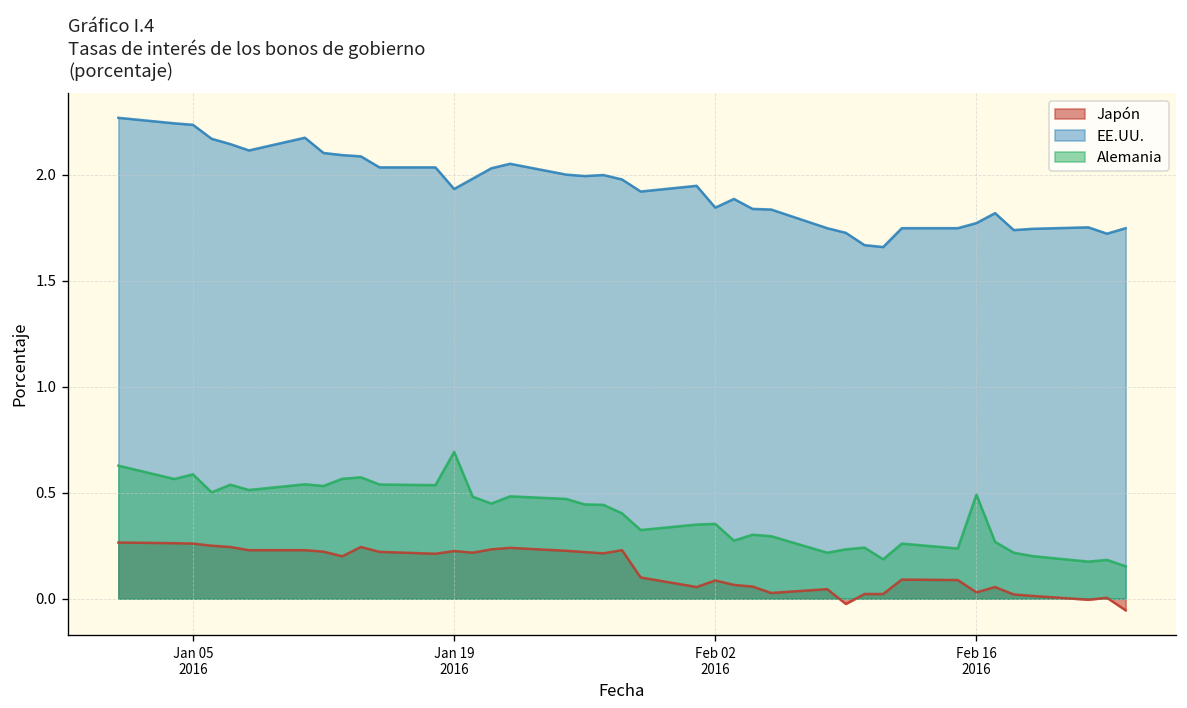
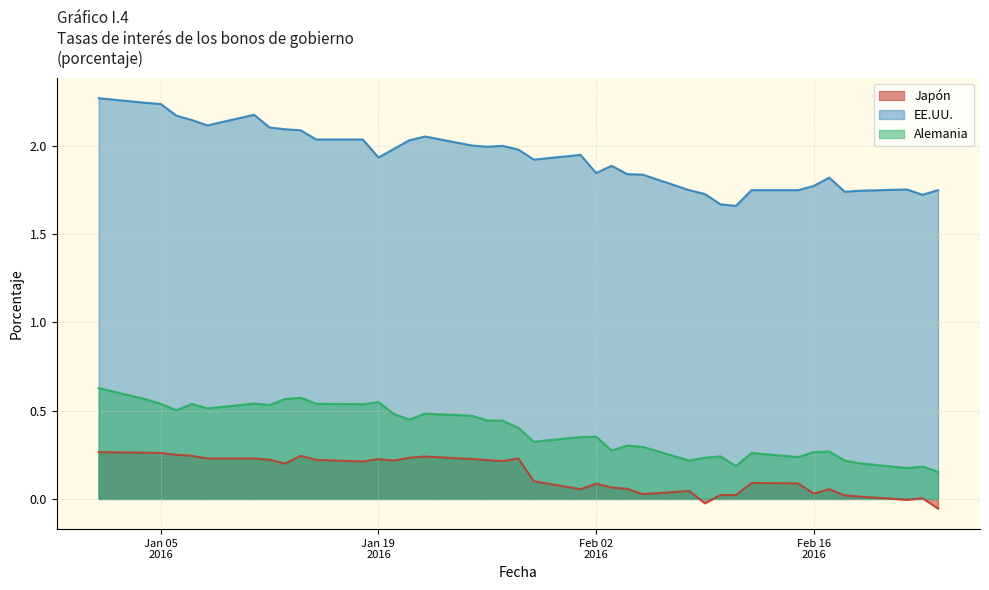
Alemania, Jan 05 2016: 0.59 -> 0.54
Alemania, Jan 19 2016: 0.69 -> 0.55
Alemania, Feb 16 2016: 0.49 -> 0.27
